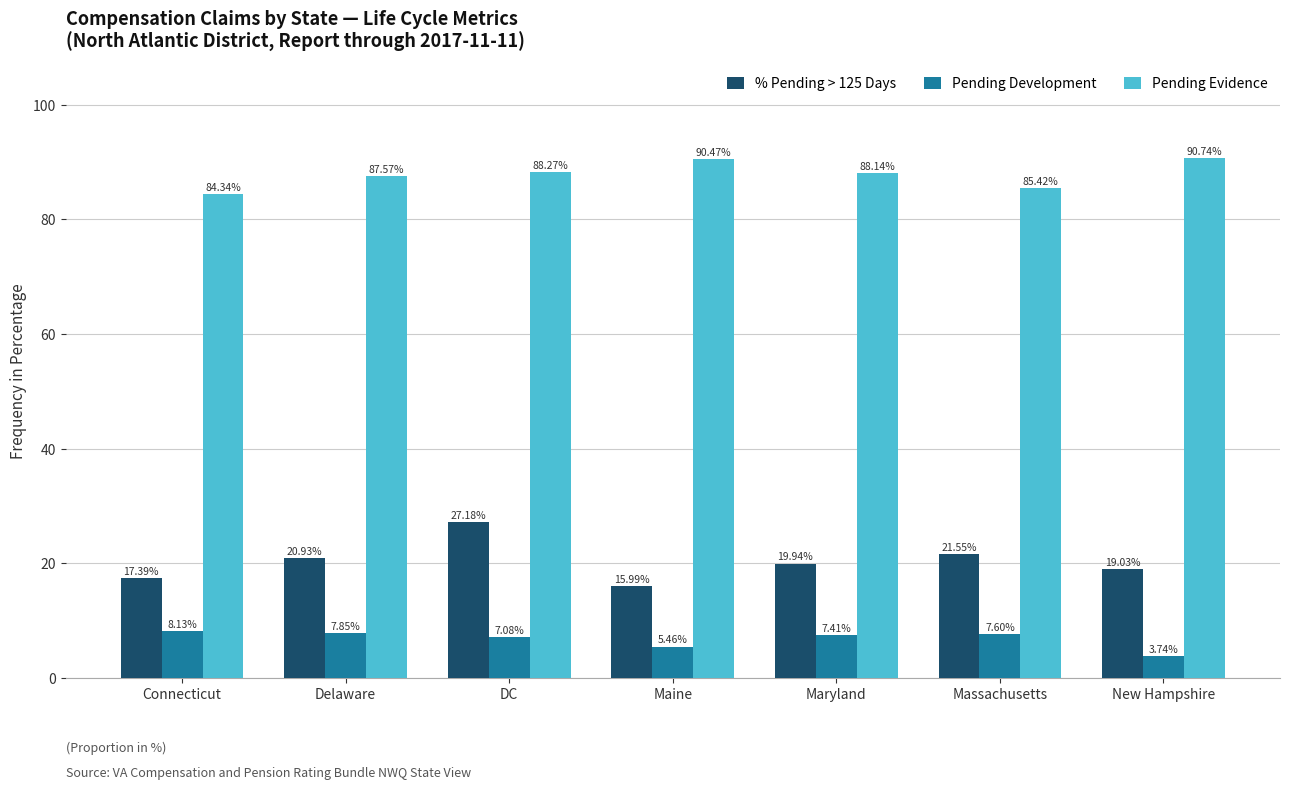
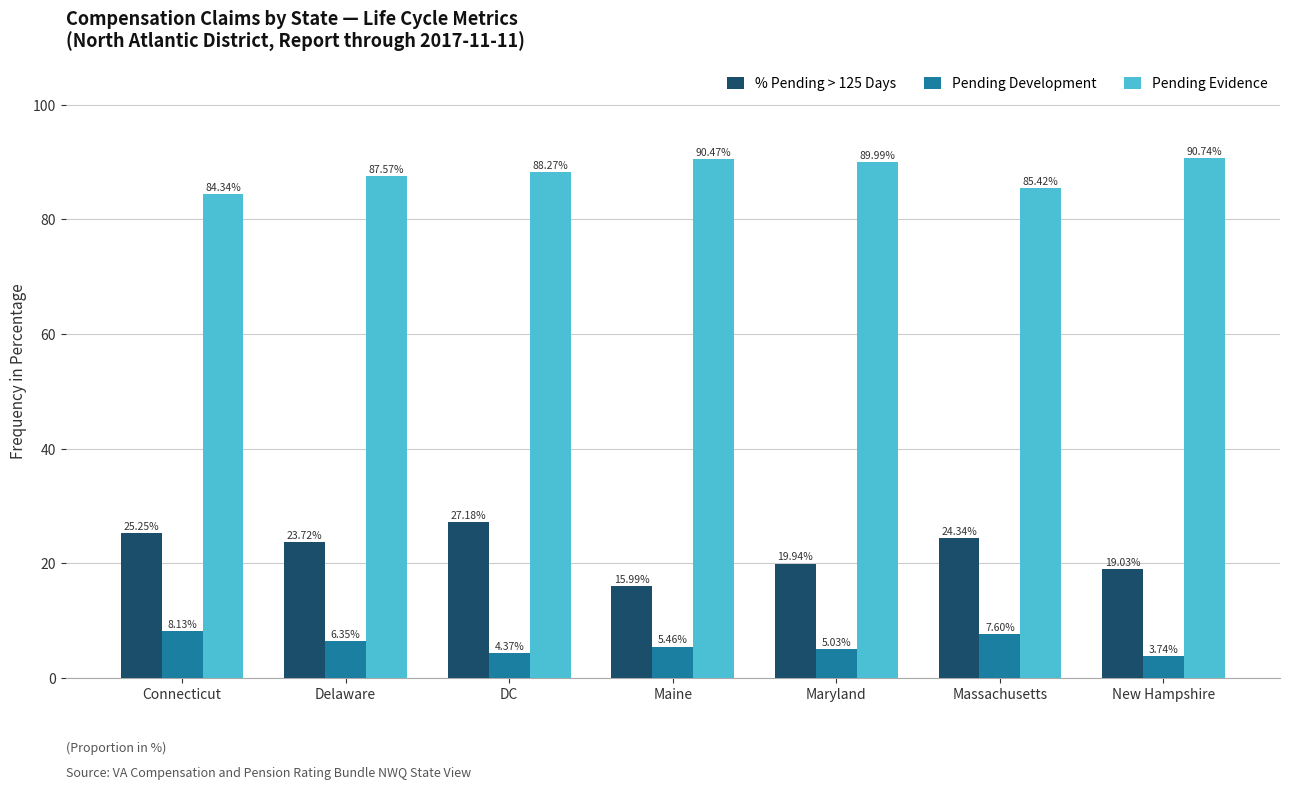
% Pending > 125 Days, Connecticut: 17.39% -> 25.25%
% Pending > 125 Days, Delaware: 20.93% -> 23.72%
Pending Development, Delaware: 7.85% -> 6.35%
Pending Development, DC: 7.08% -> 4.37%
Pending Development, Maryland: 7.41% -> 5.03%
Pending Evidence, Maryland: 88.14% -> 89.99%
% Pending > 125 Days, Massachusetts: 21.55% -> 24.34%
